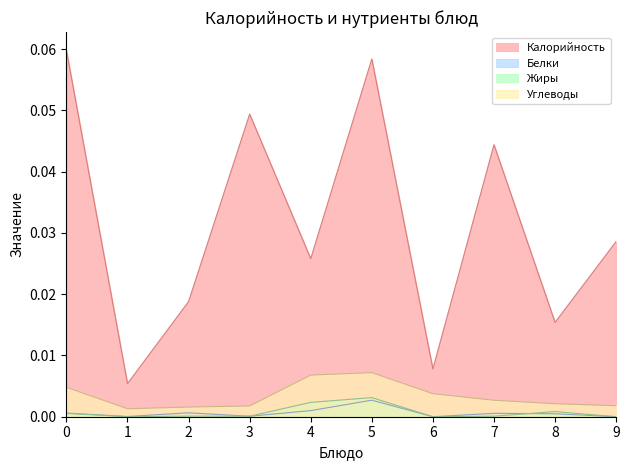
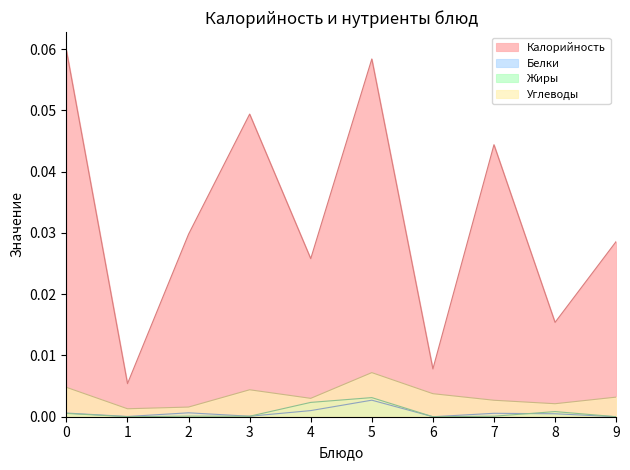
Калорийность, 2: 0.019 -> 0.030
Углеводы, 3: 0.002 -> 0.004
Углеводы, 4: 0.007 -> 0.003
Углеводы, 9: 0.002 -> 0.003
